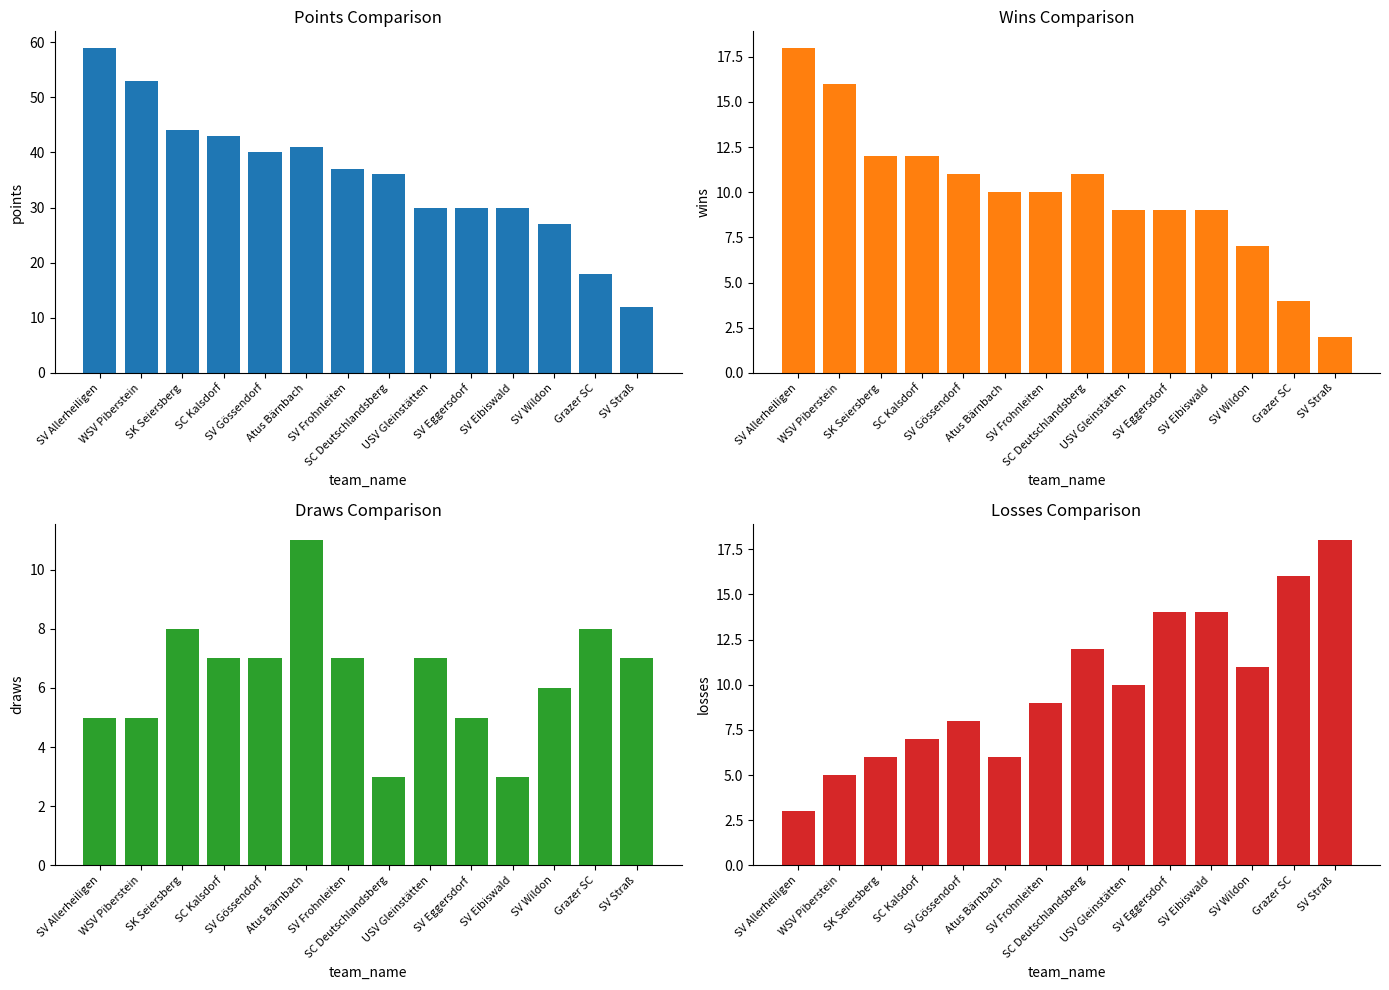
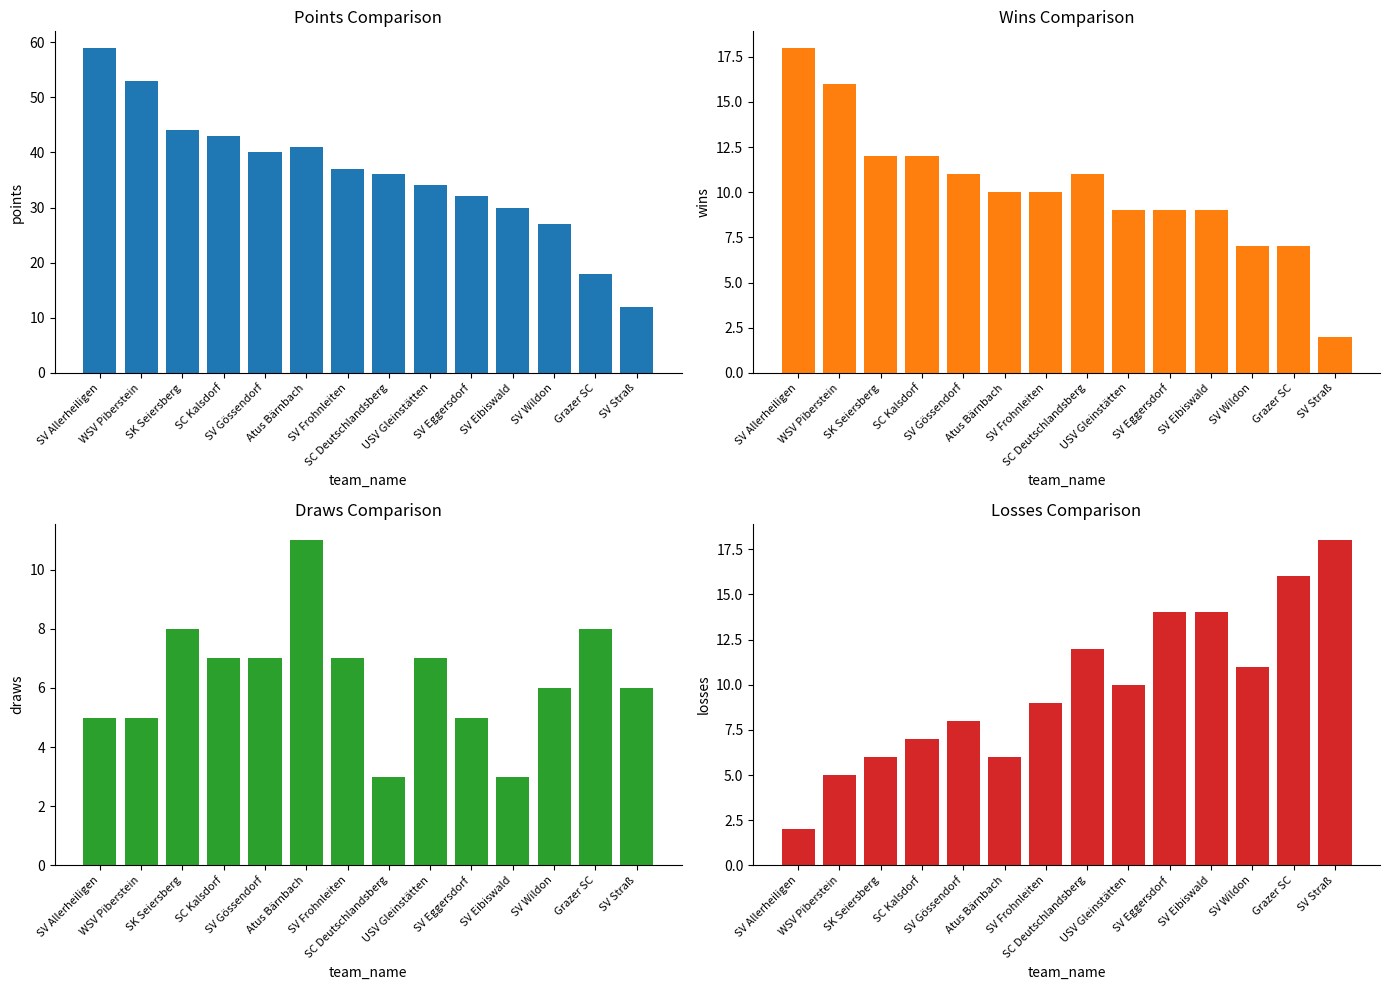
Points Comparison, USV Gleinstätten: 30 -> 34
Points Comparison, SV Eggersdorf: 30 -> 32
Wins Comparison, Grazer SC: 4 -> 7
Draws Comparison, SV Straß: 7 -> 6
Losses Comparison, SV Allerheiligen: 3 -> 2
